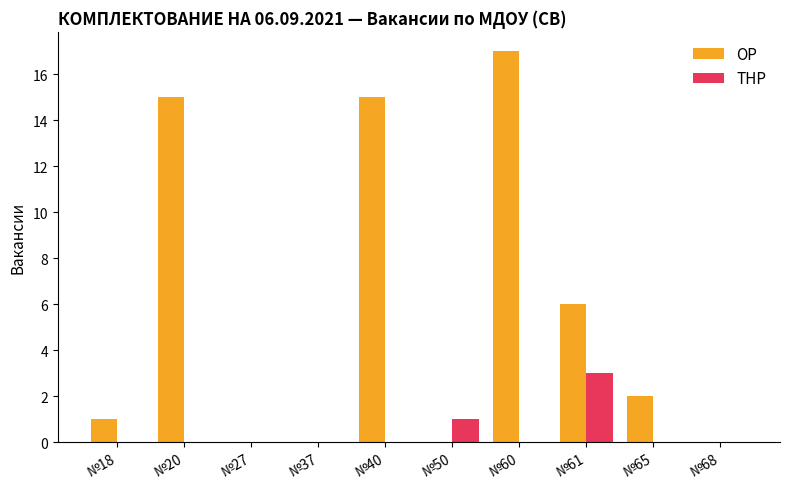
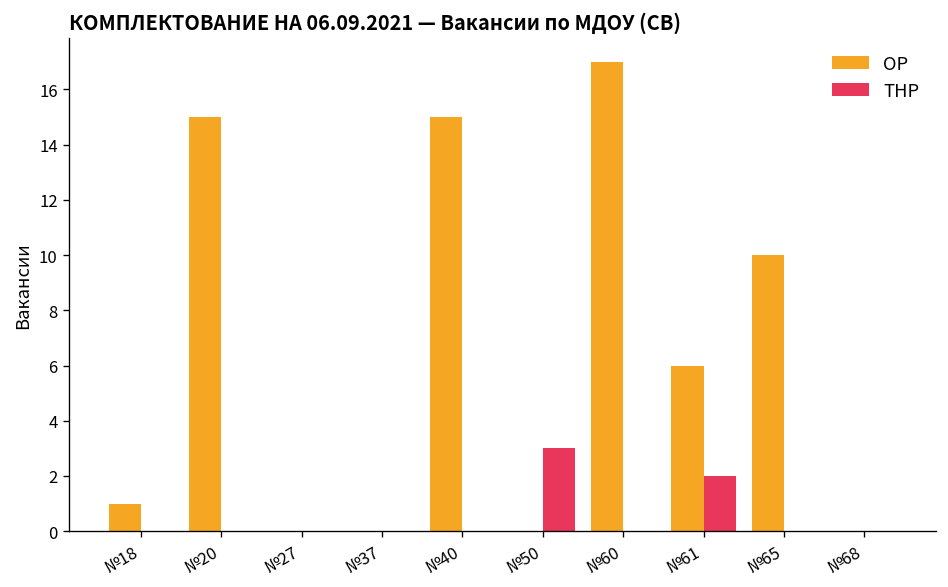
ТНР, №50: 1 -> 3
ТНР, №61: 3 -> 2
ОР, №65: 2 -> 10
